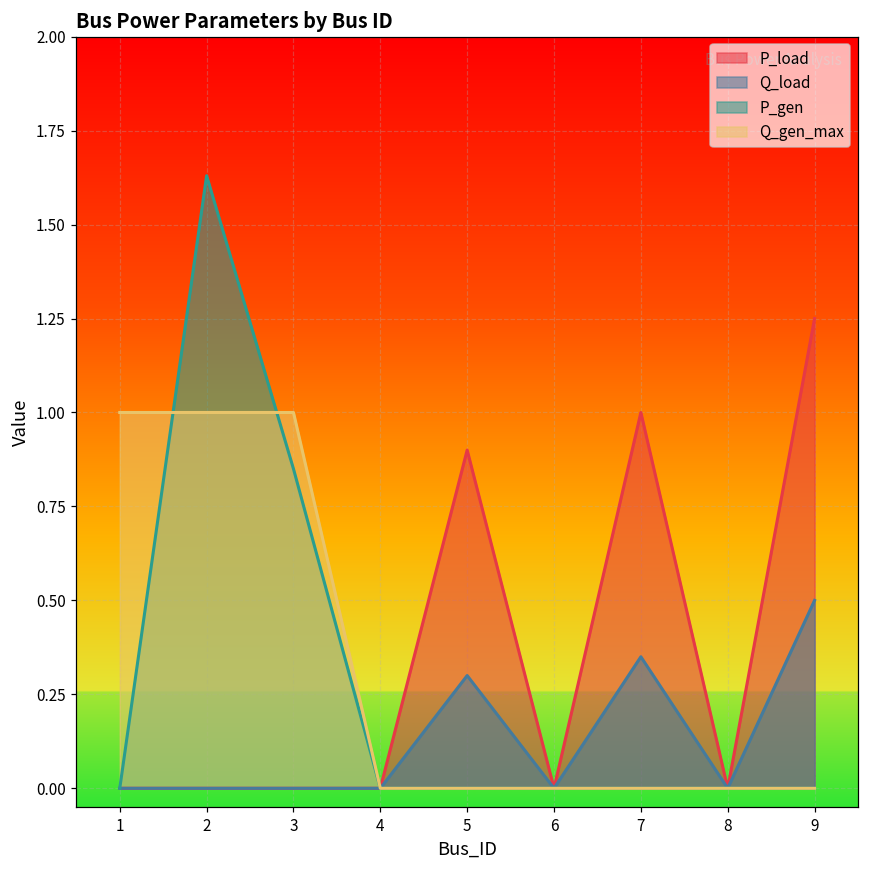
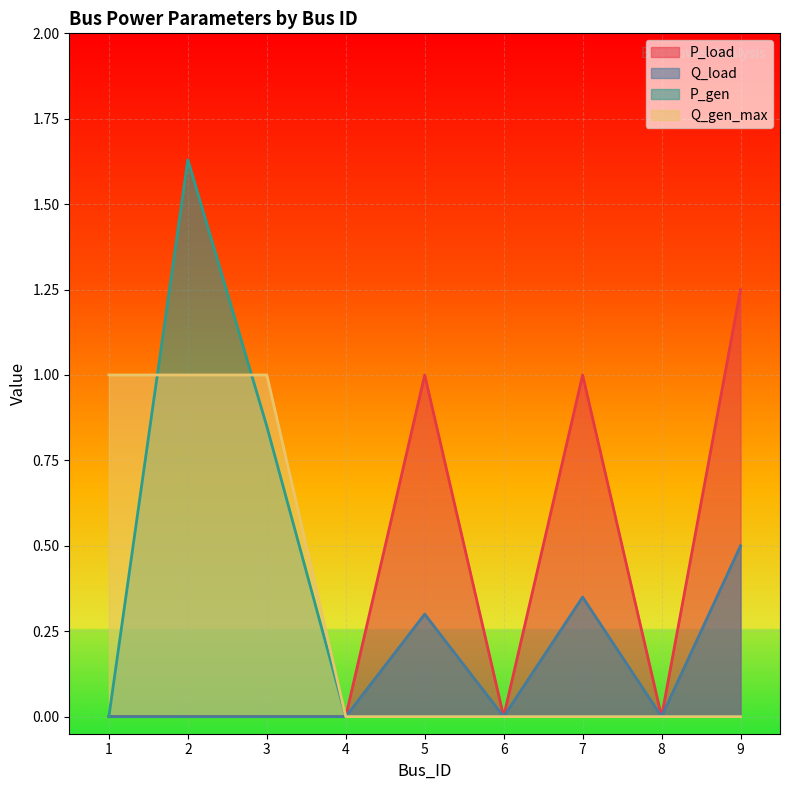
P_load, 5: 0.9 -> 1.0
